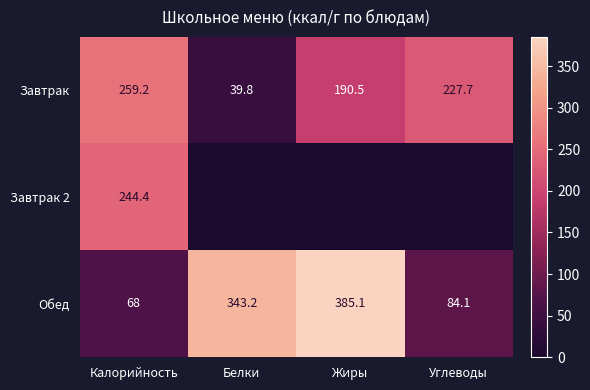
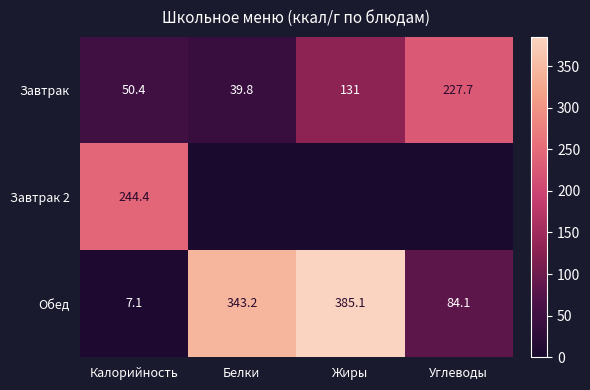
Завтрак, Калорийность: 259.2 -> 50.4
Завтрак, Жиры: 190.5 -> 131
Обед, Калорийность: 68 -> 7.1
